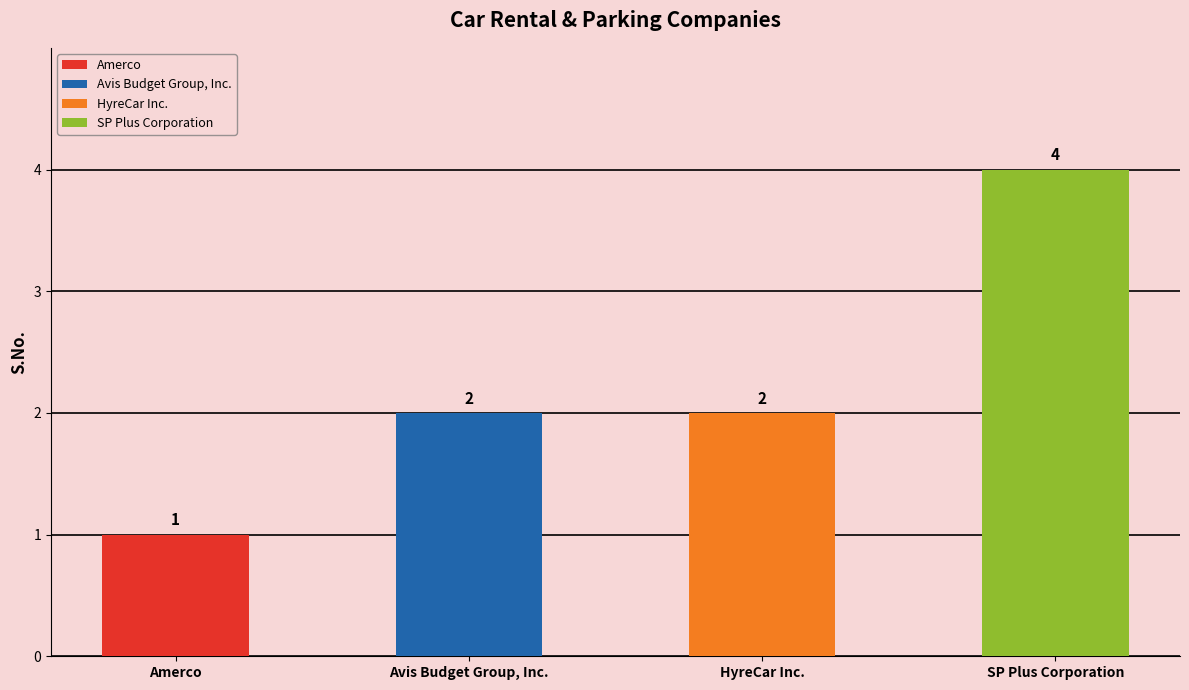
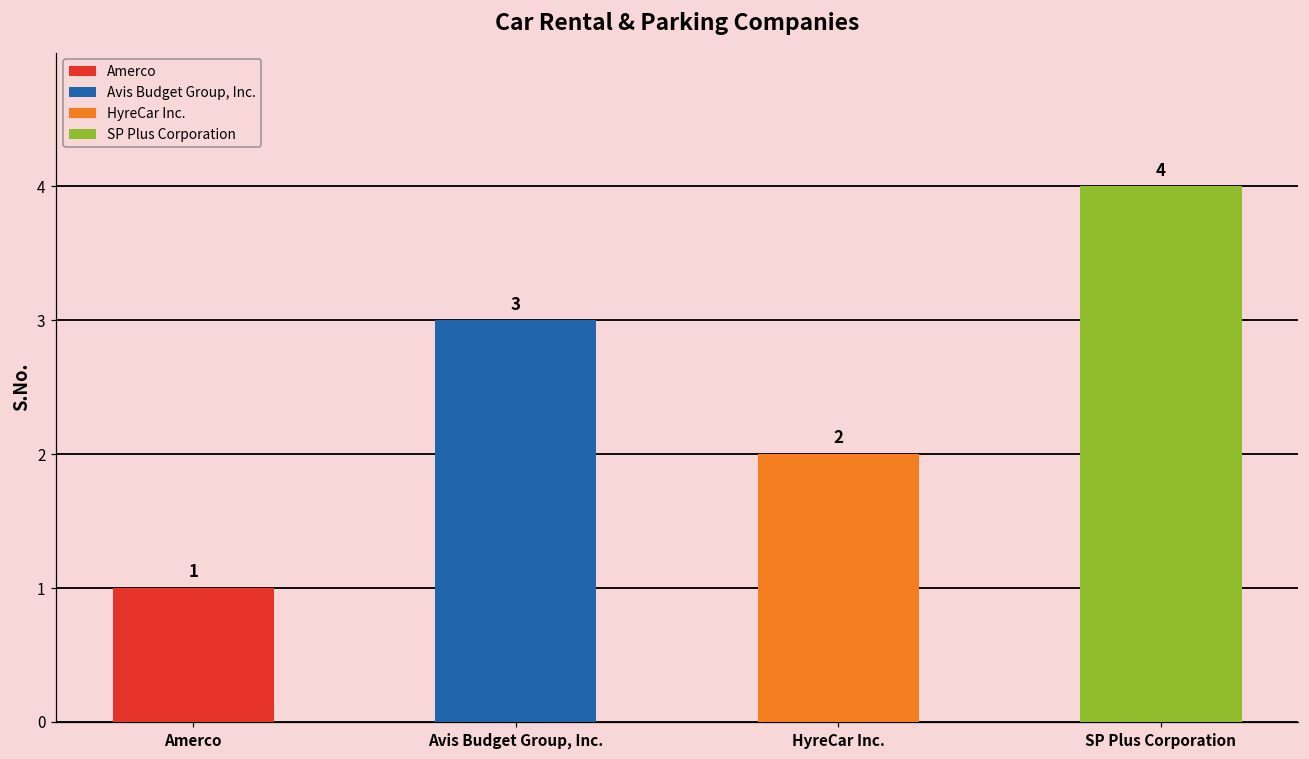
Avis Budget Group, Inc.: 2 -> 3
